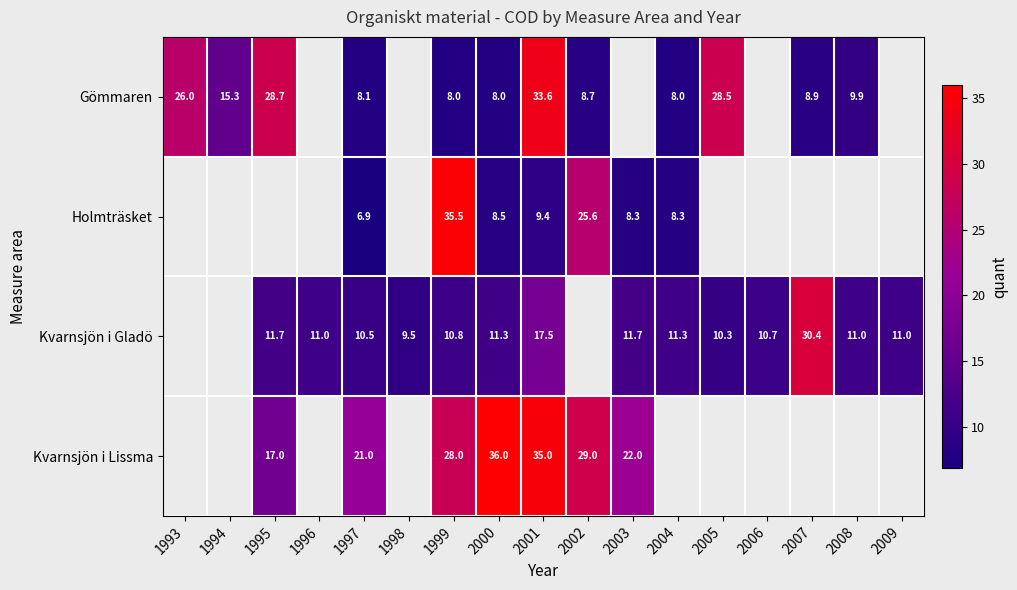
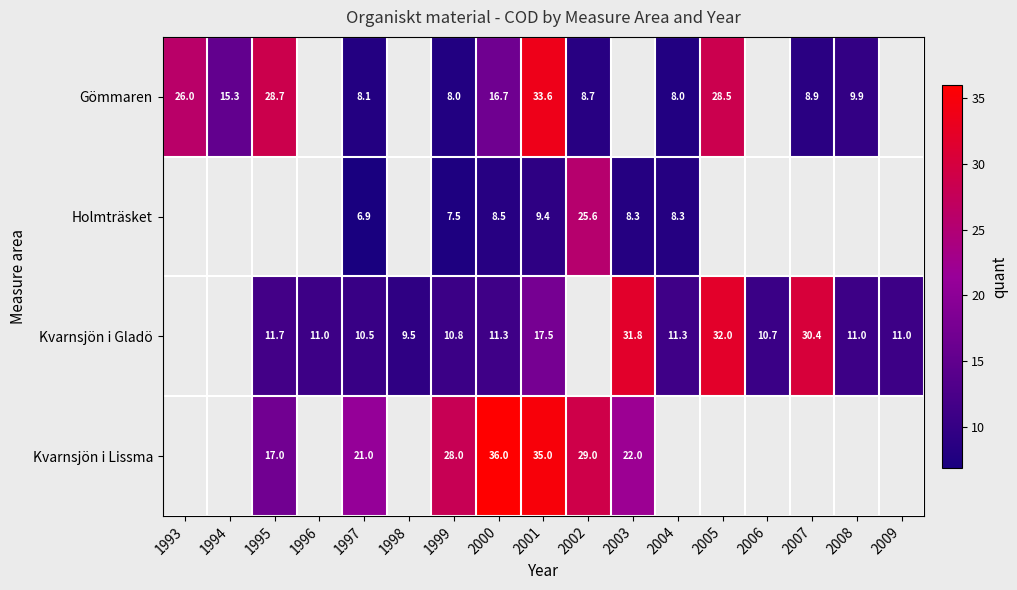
Gömmaren, 2000: 8.0 -> 16.7
Holmträsket, 1999: 35.5 -> 7.5
Kvarnsjön i Gladö, 2003: 11.7 -> 31.8
Kvarnsjön i Gladö, 2005: 10.3 -> 32.0
